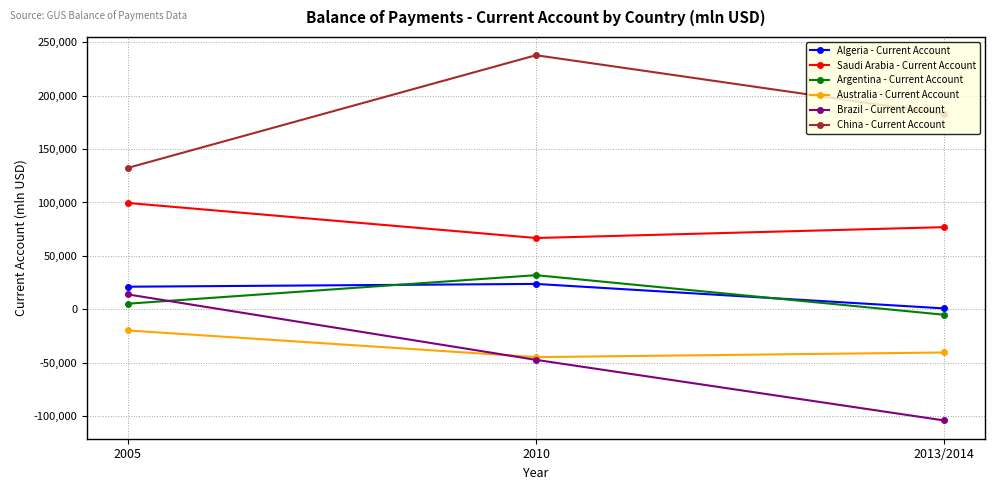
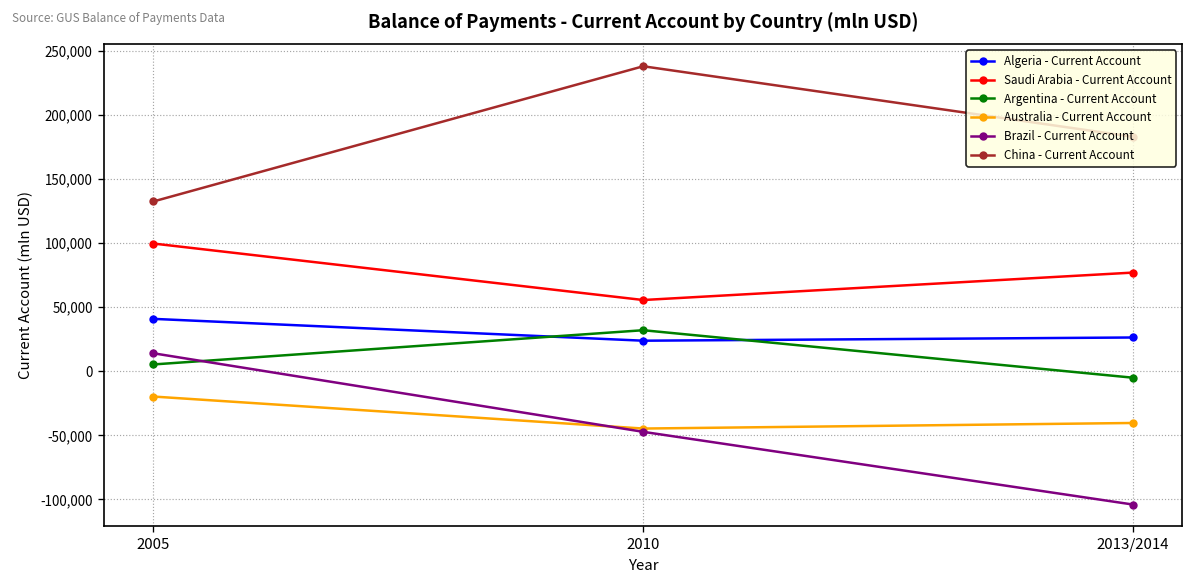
Algeria - Current Account, 2005: 21,000 -> 41,000
Saudi Arabia - Current Account, 2010: 67,000 -> 56,000
Algeria - Current Account, 2013/2014: 1,000 -> 26,000
